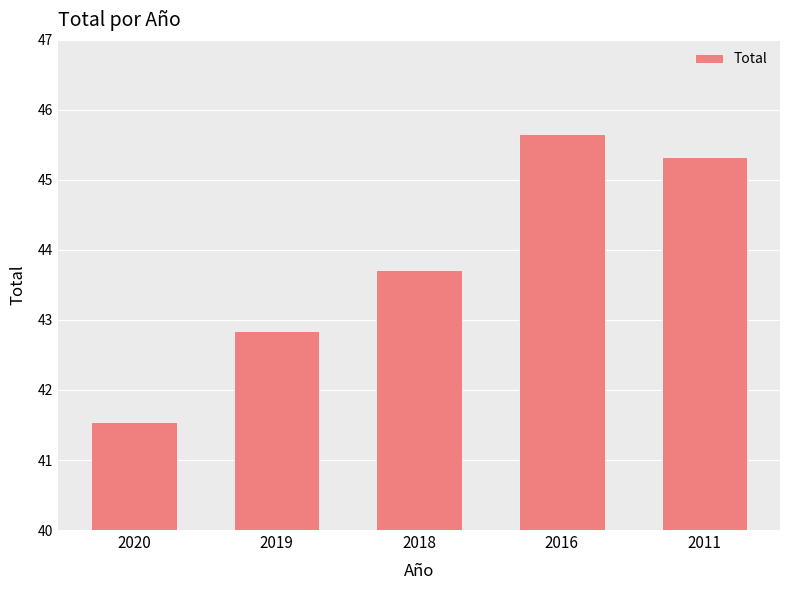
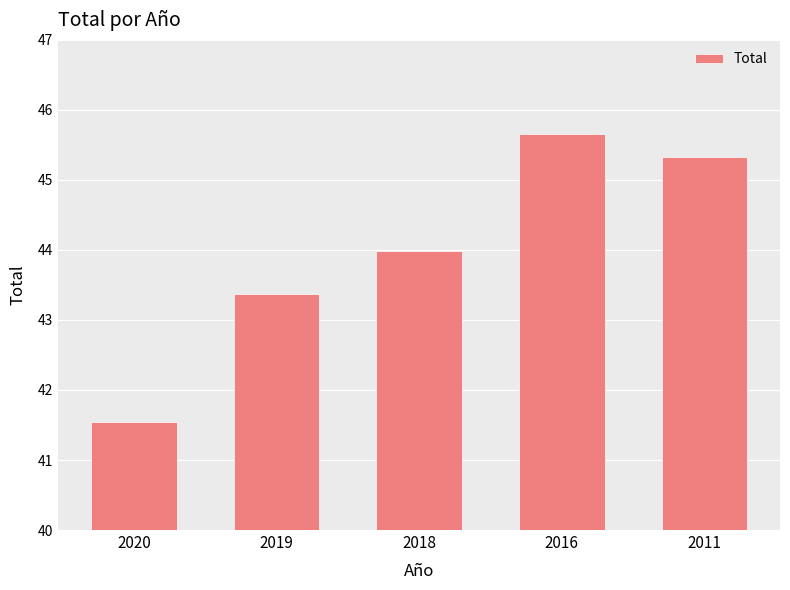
2019: 42.8 -> 43.4
2018: 43.7 -> 44.0
